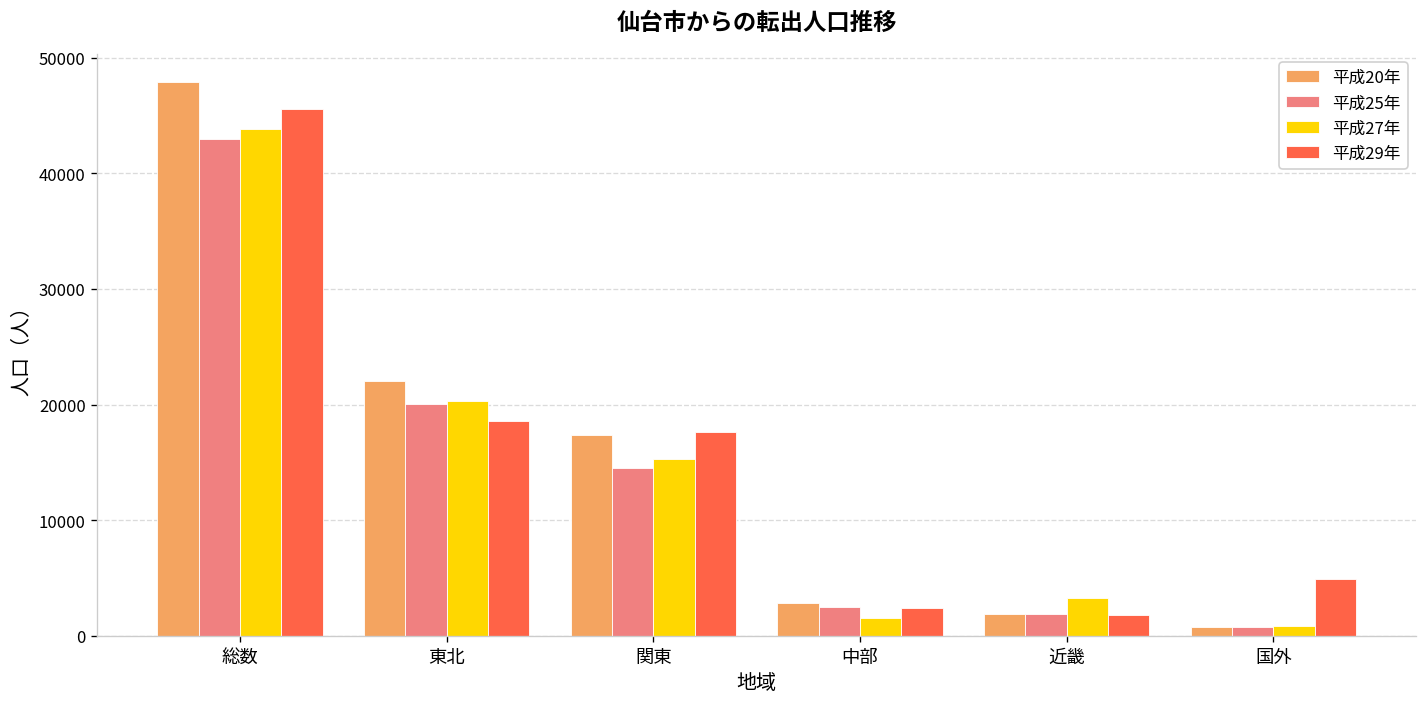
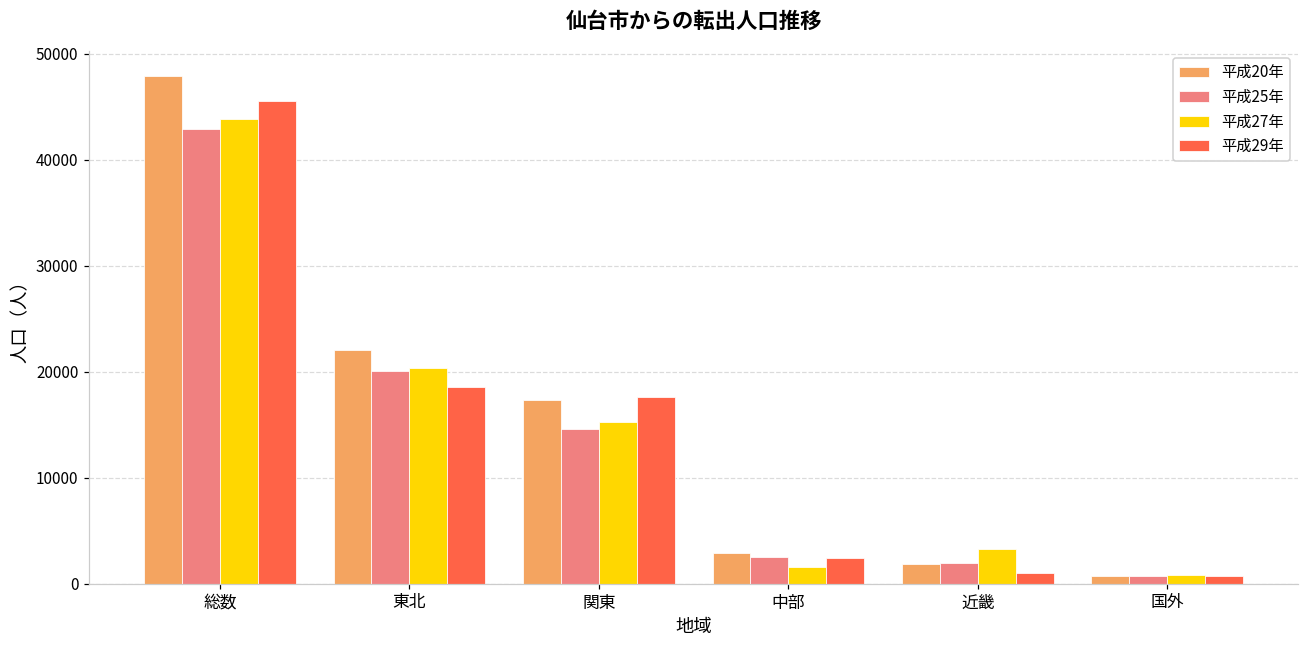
平成29年, 近畿: 2000 -> 1000
平成29年, 国外: 5000 -> 1000
